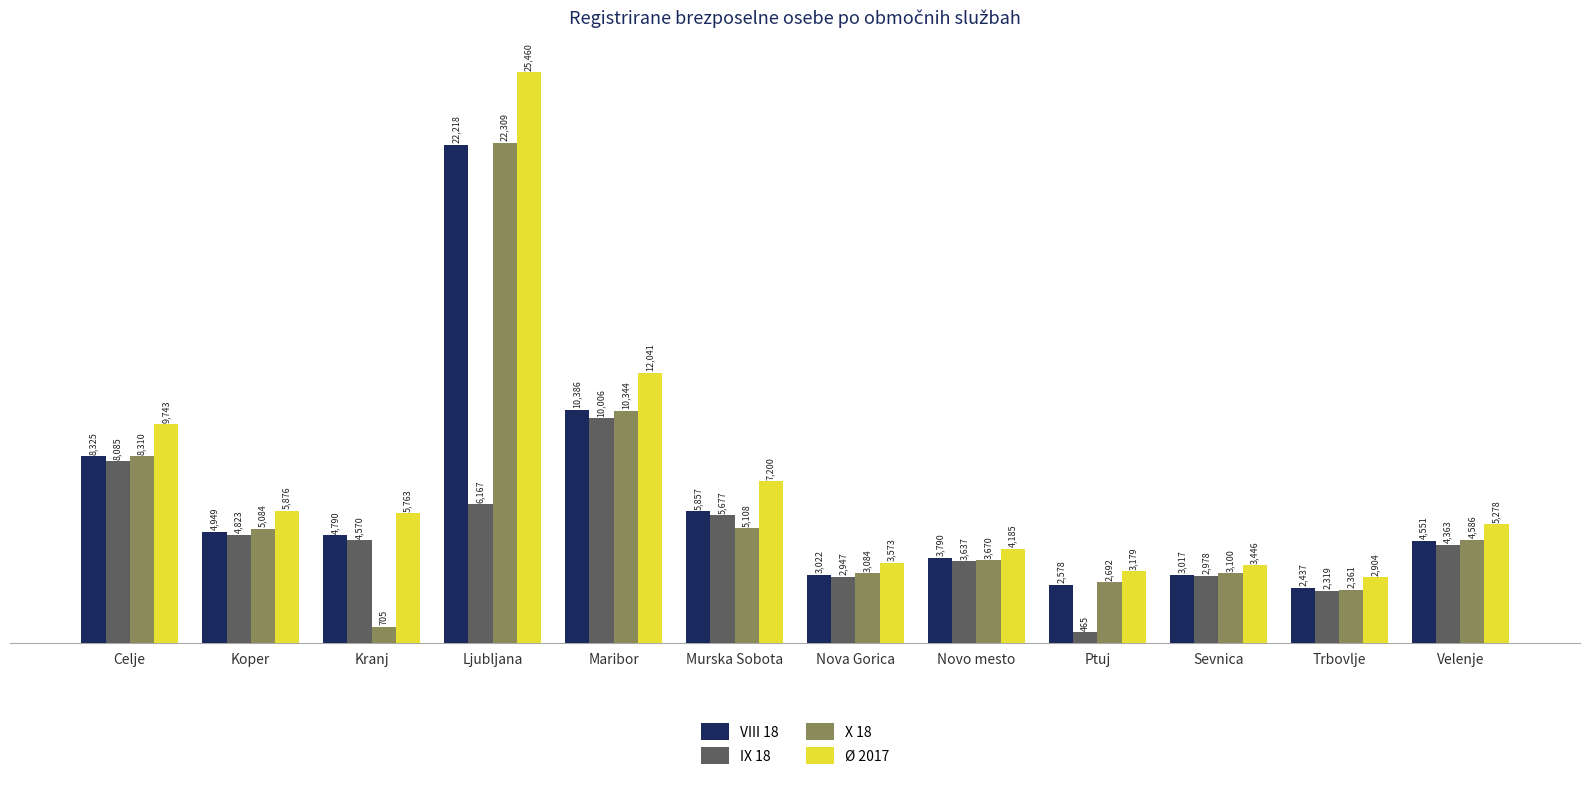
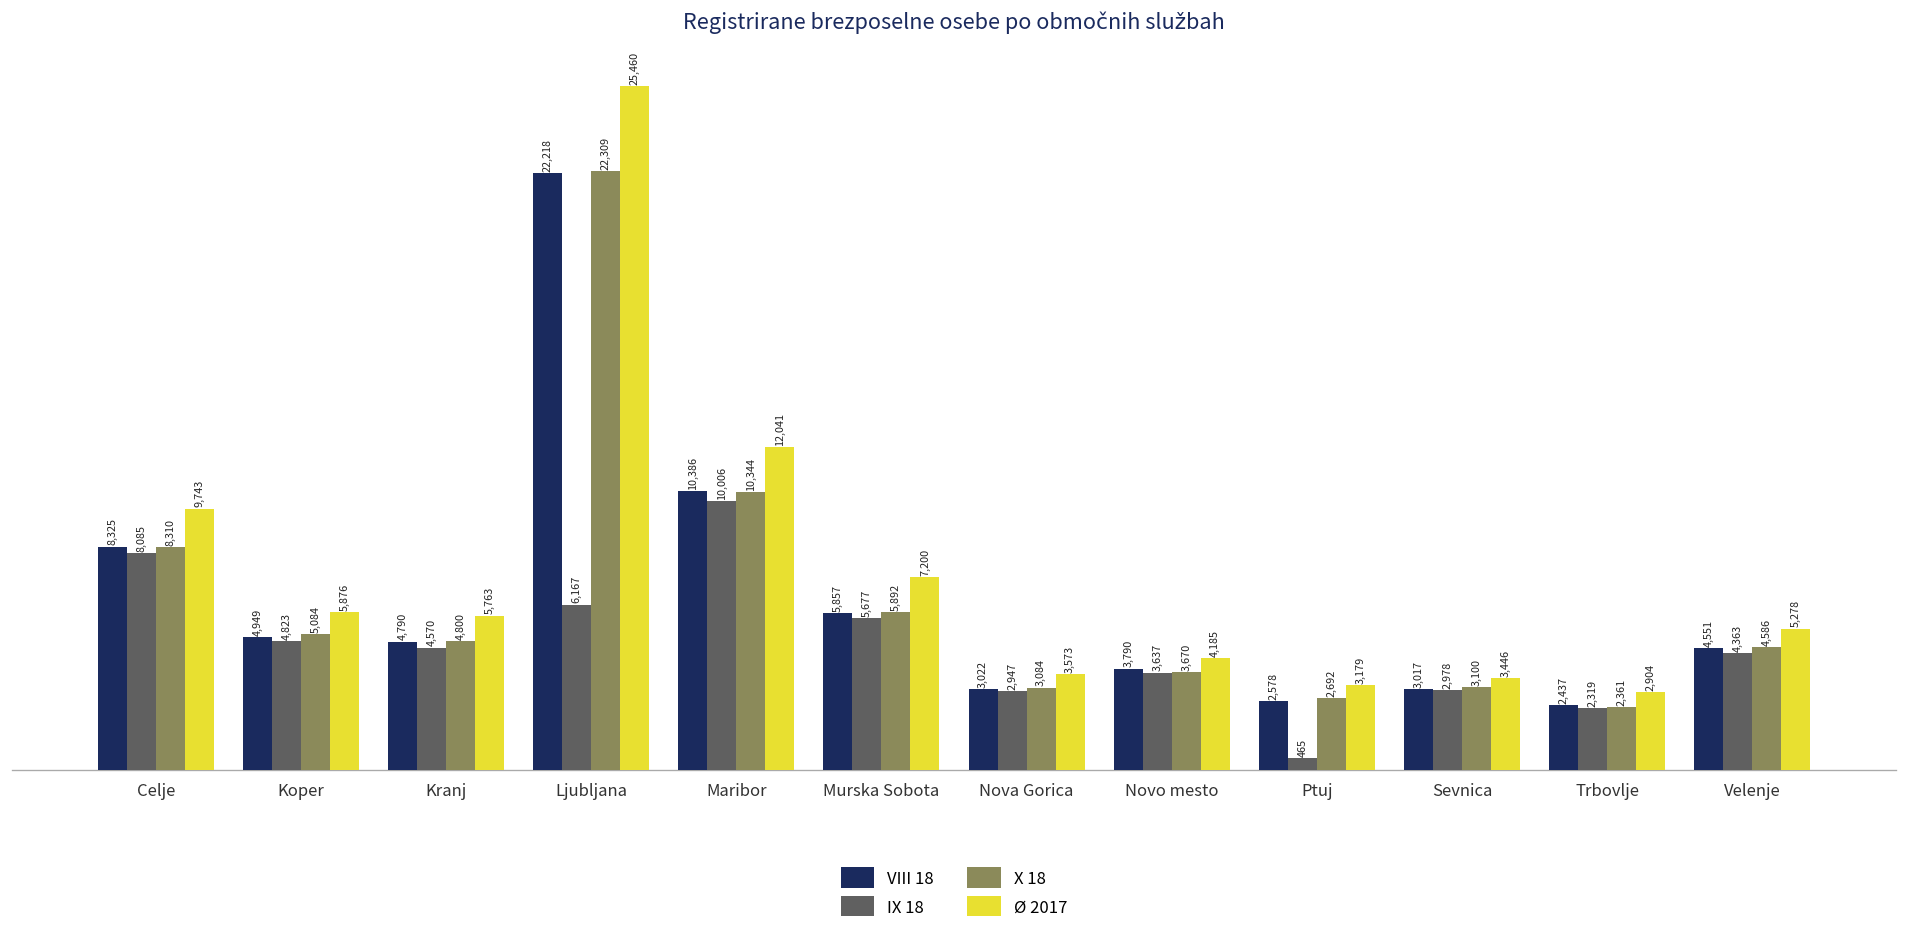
X 18, Kranj: 705 -> 4,800
X 18, Murska Sobota: 5,108 -> 5,892
